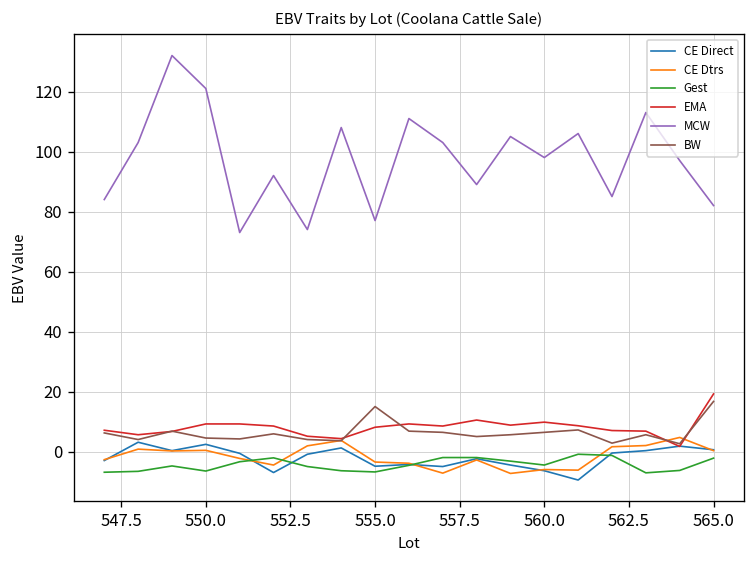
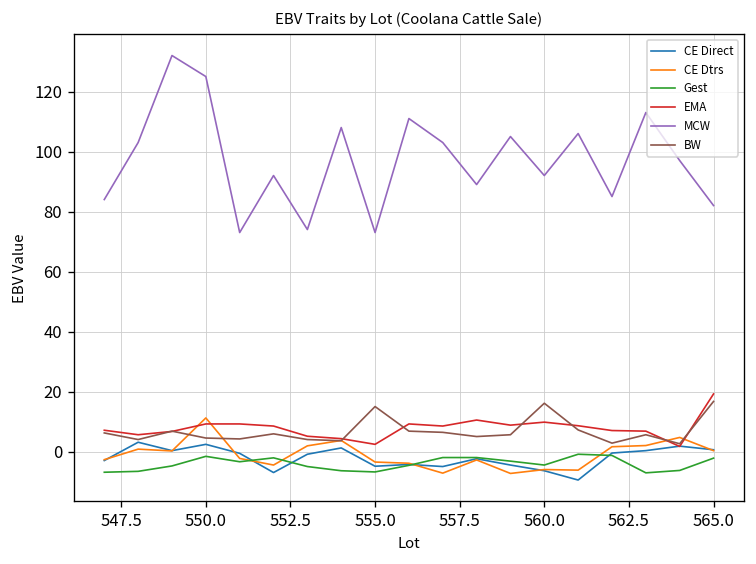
CE Dtrs, 550.0: 0 -> 11
Gest, 550.0: -7 -> -2
MCW, 550.0: 121 -> 125
EMA, 555.0: 8 -> 2
MCW, 555.0: 77 -> 73
MCW, 560.0: 98 -> 92
BW, 560.0: 6 -> 16
